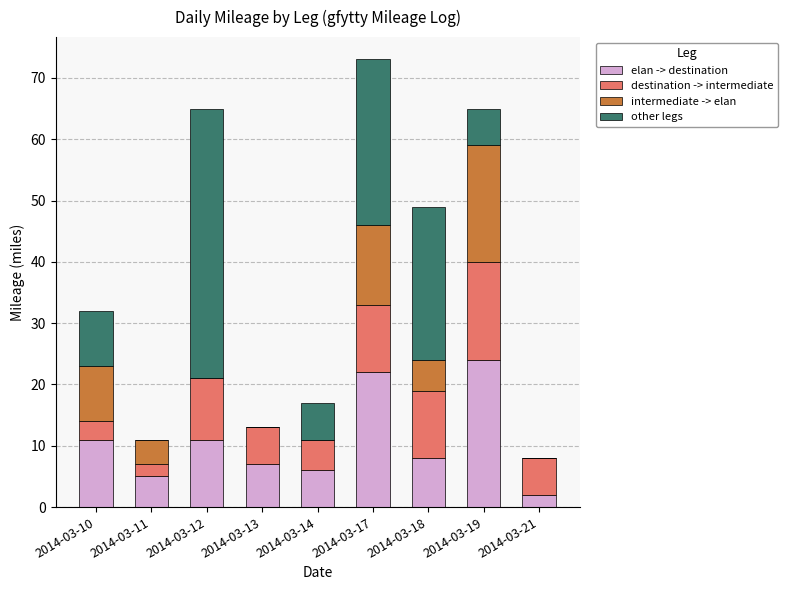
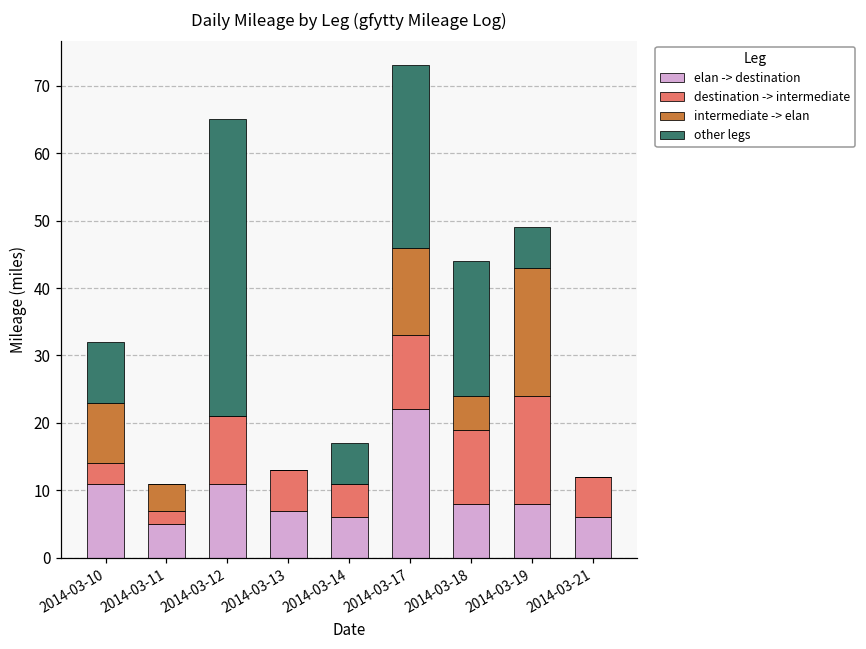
other legs, 2014-03-18: 25 -> 20
elan -> destination, 2014-03-19: 24 -> 8
elan -> destination, 2014-03-21: 2 -> 6
